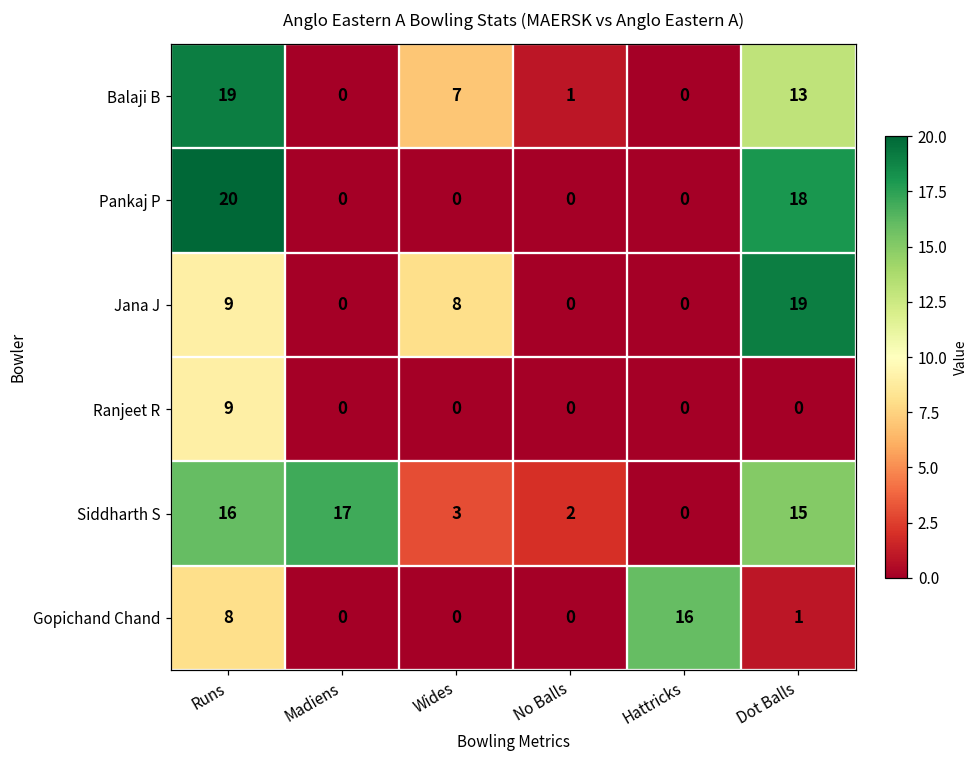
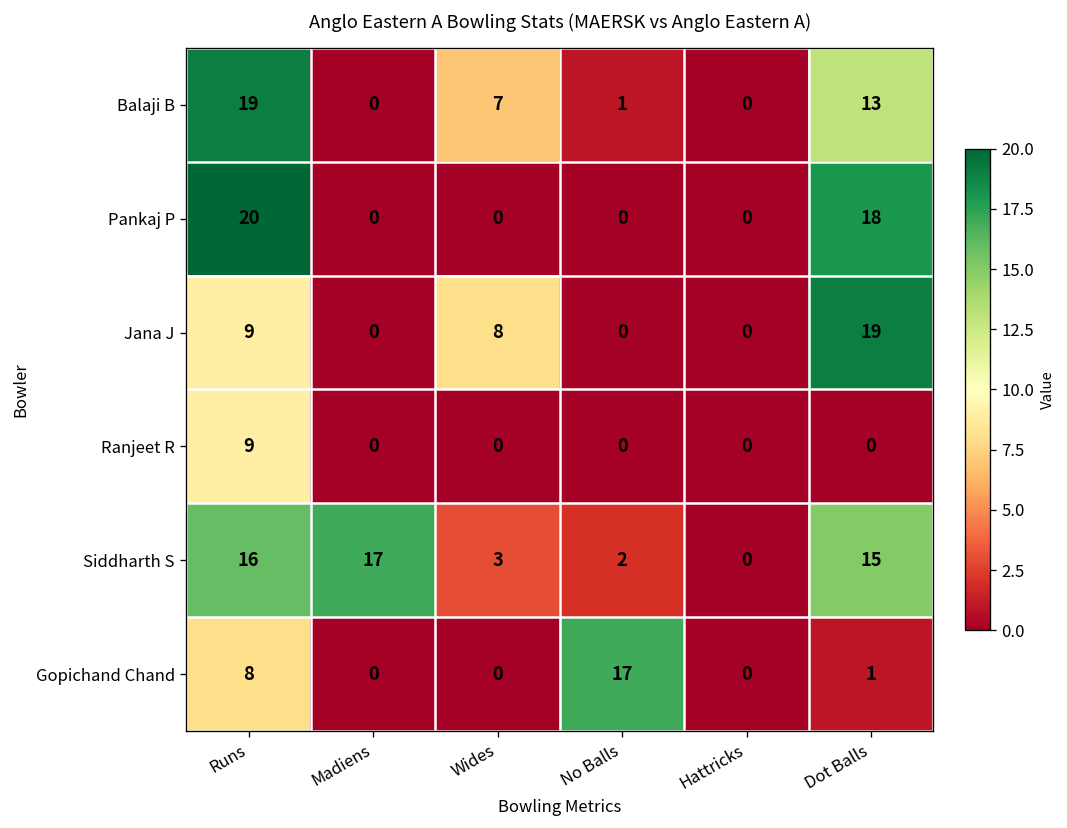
Gopichand Chand, No Balls: 0 -> 17
Gopichand Chand, Hattricks: 16 -> 0
